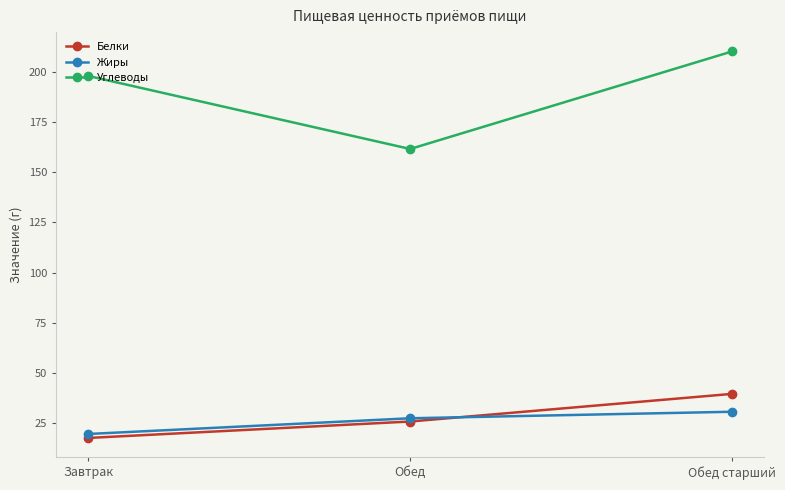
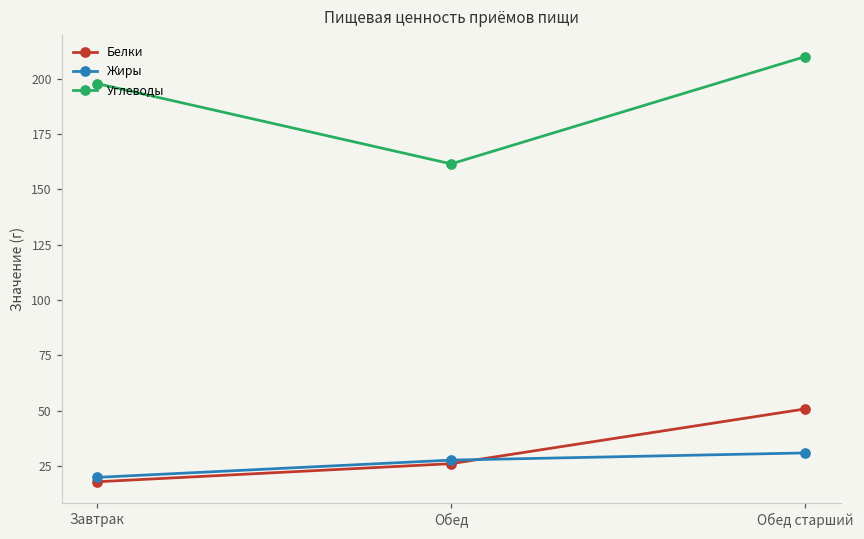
Белки, Обед старший: 40 -> 51
